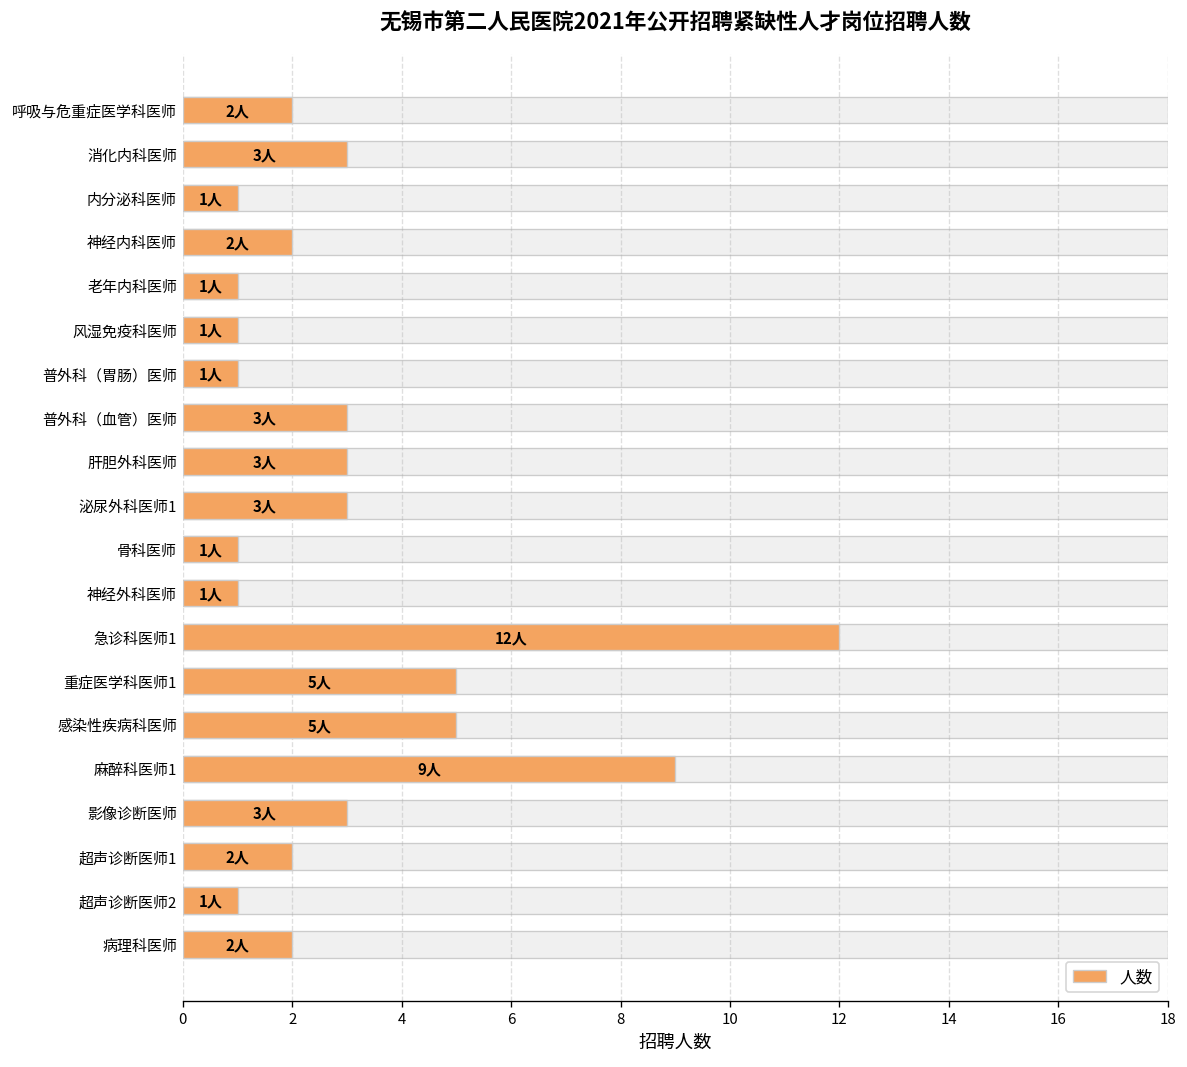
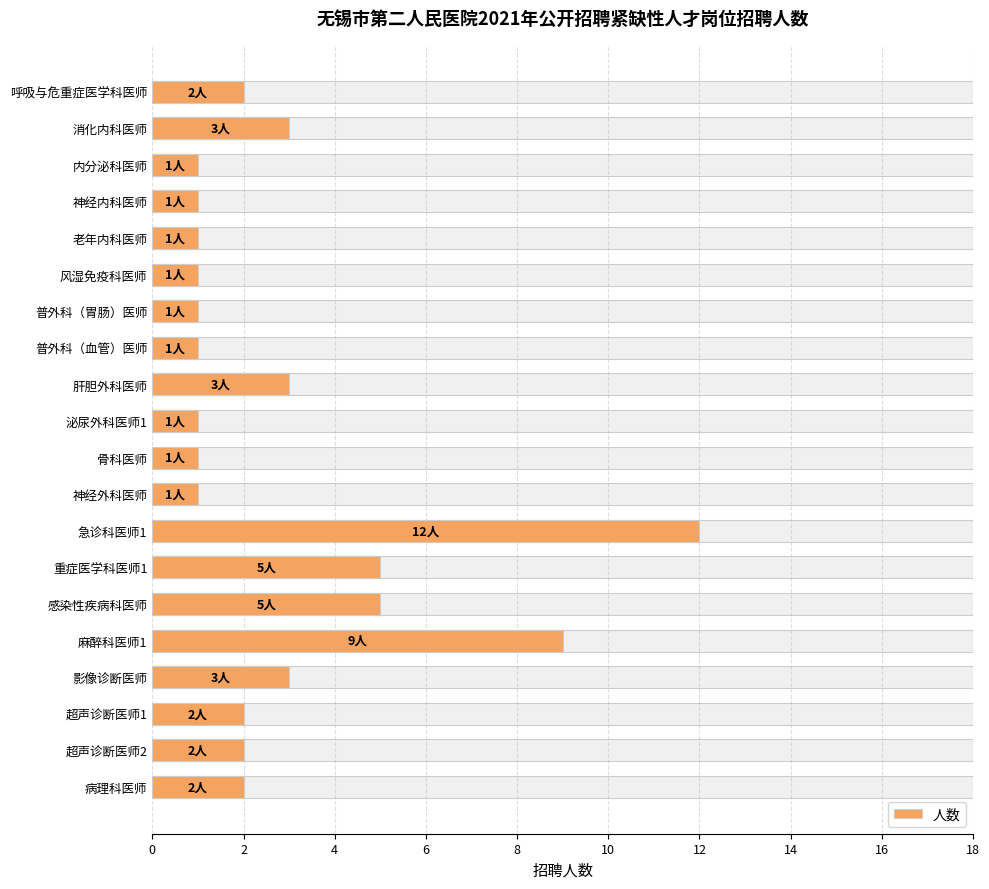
人数, 神经内科医师: 2人 -> 1人
人数, 普外科（血管）医师: 3人 -> 1人
人数, 泌尿外科医师1: 3人 -> 1人
人数, 超声诊断医师2: 1人 -> 2人
